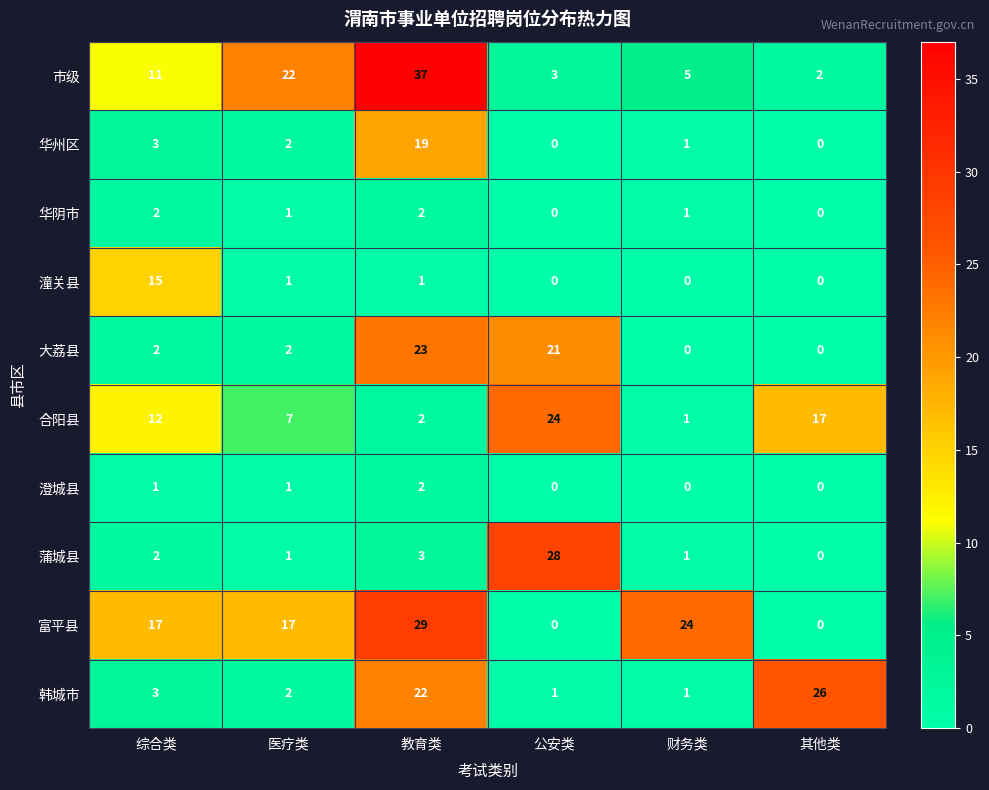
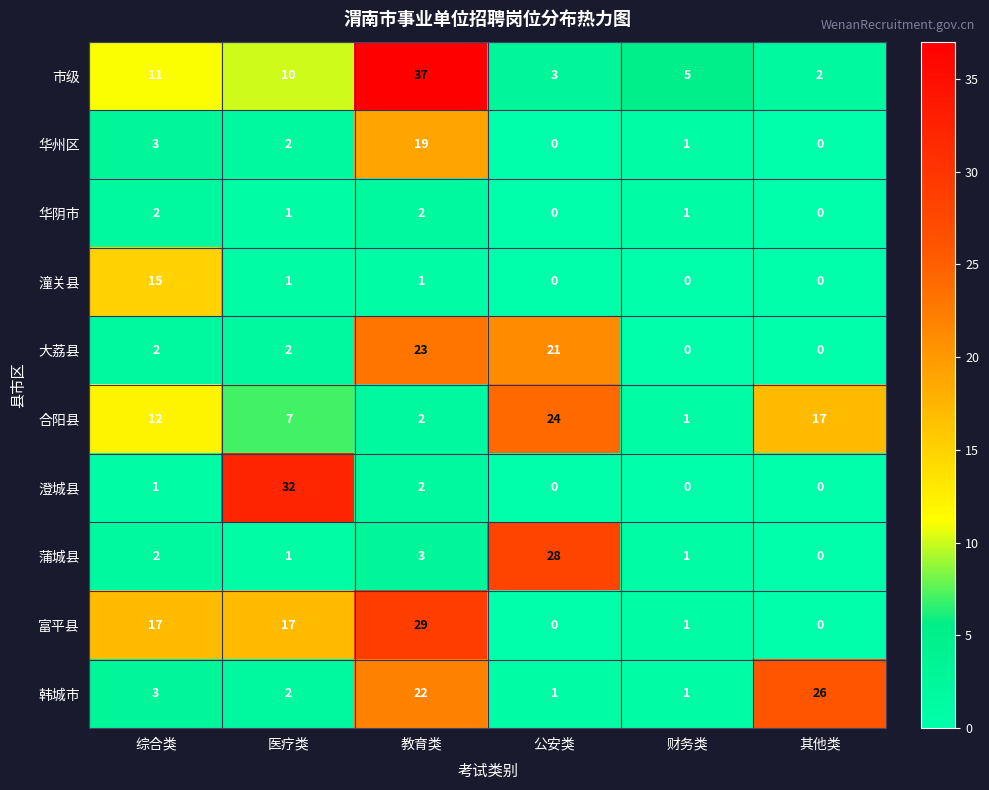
市级, 医疗类: 22 -> 10
澄城县, 医疗类: 1 -> 32
富平县, 财务类: 24 -> 1
